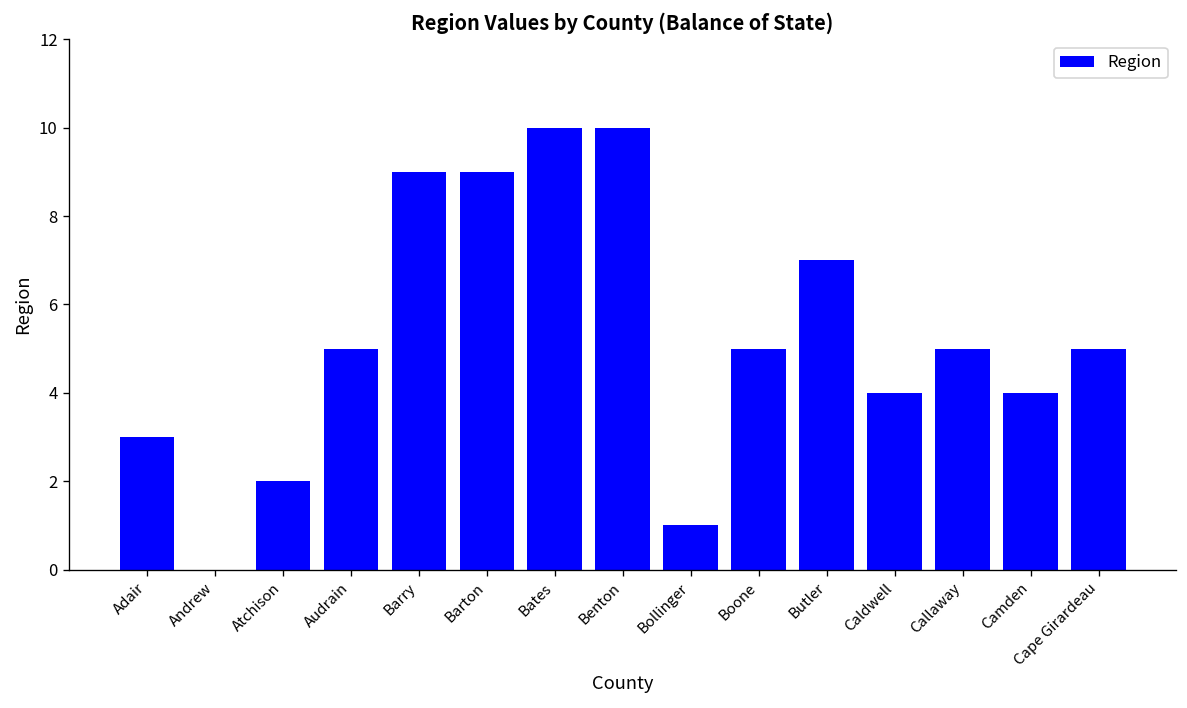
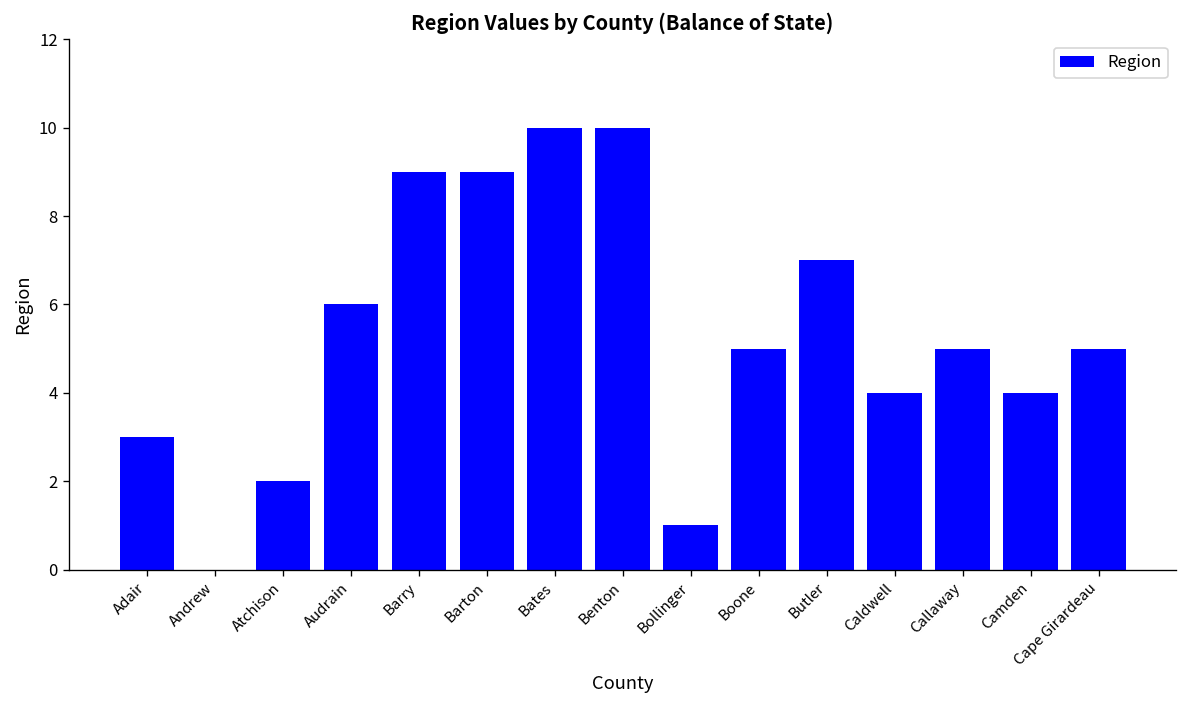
Audrain: 5 -> 6
